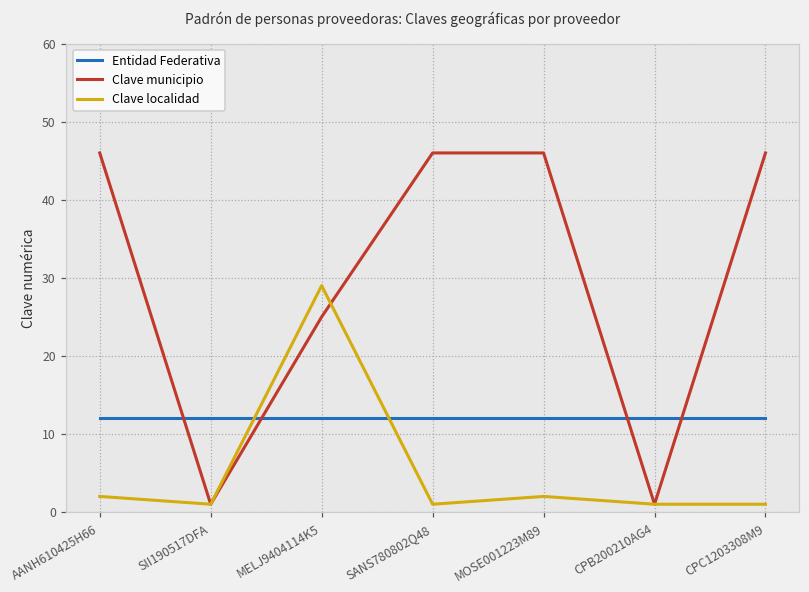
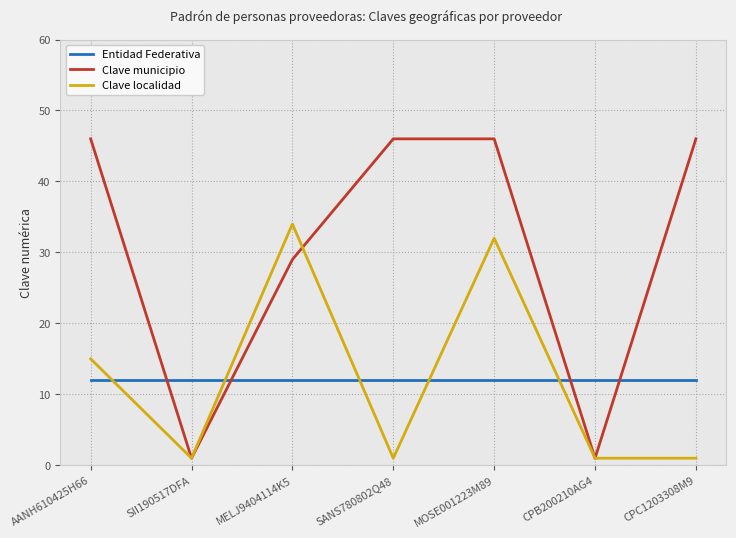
Clave localidad, AANH610425H66: 2 -> 15
Clave municipio, MELJ9404114K5: 25 -> 29
Clave localidad, MELJ9404114K5: 29 -> 34
Clave localidad, MOSE001223M89: 2 -> 32
